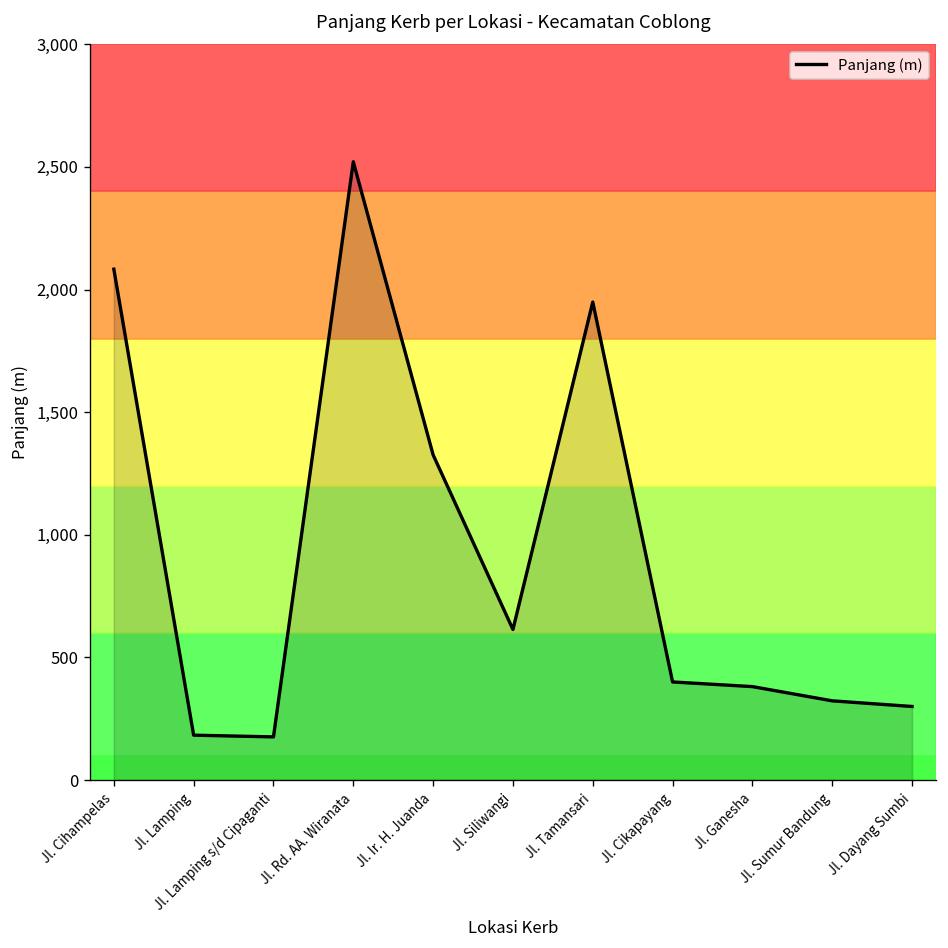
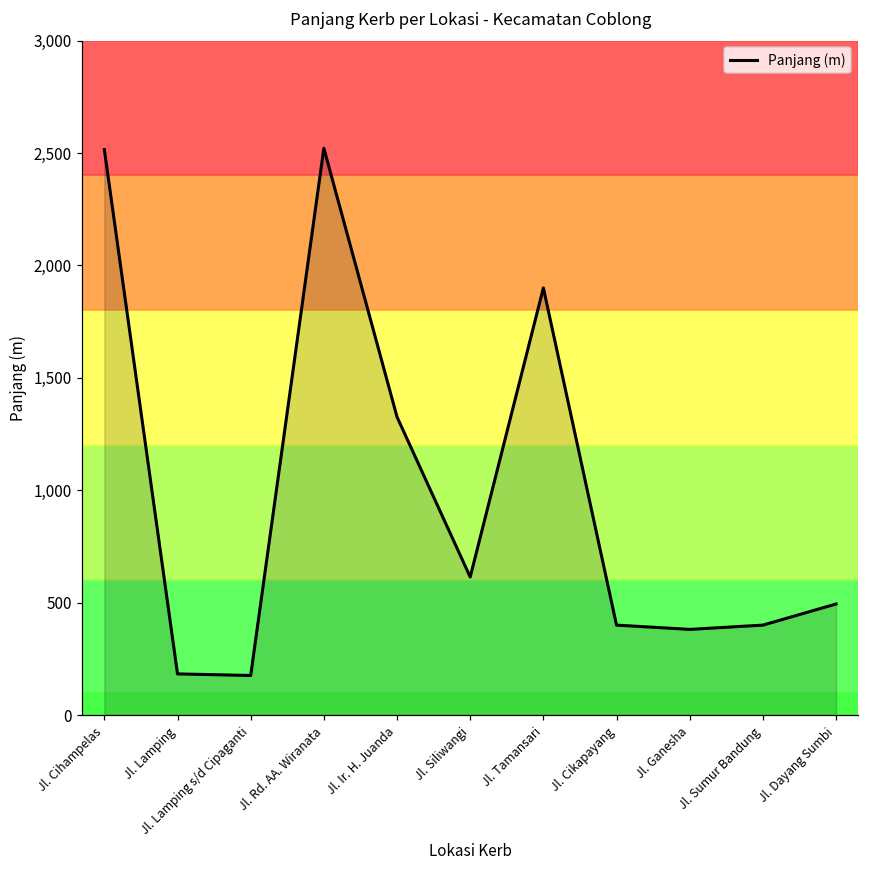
Jl. Cihampelas: 2,080 -> 2,520
Jl. Tamansari: 1,950 -> 1,900
Jl. Sumur Bandung: 320 -> 400
Jl. Dayang Sumbi: 300 -> 490
